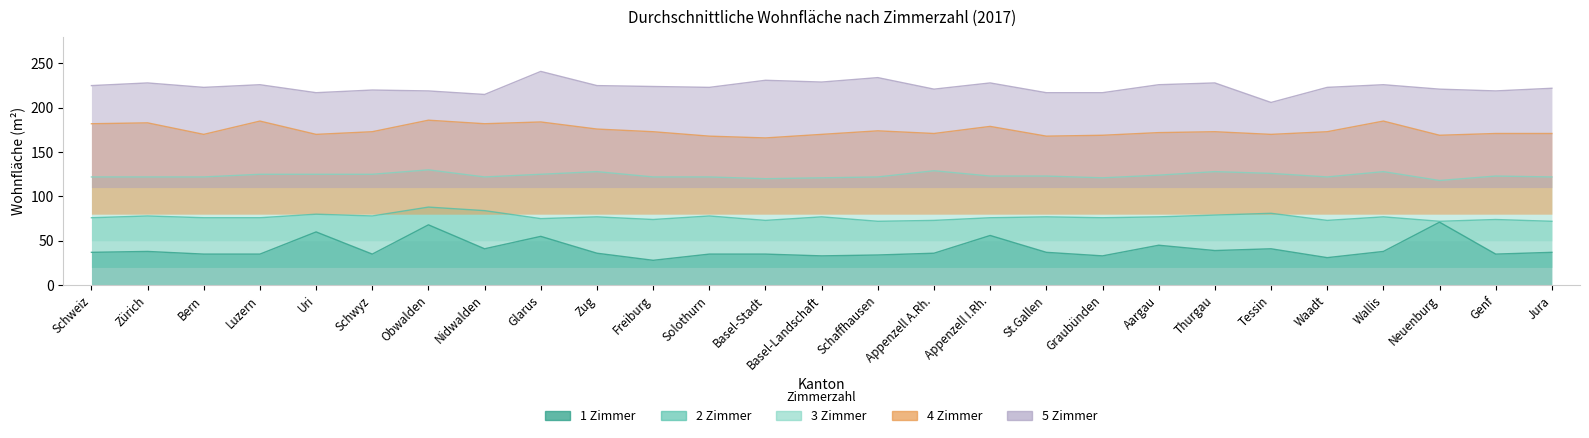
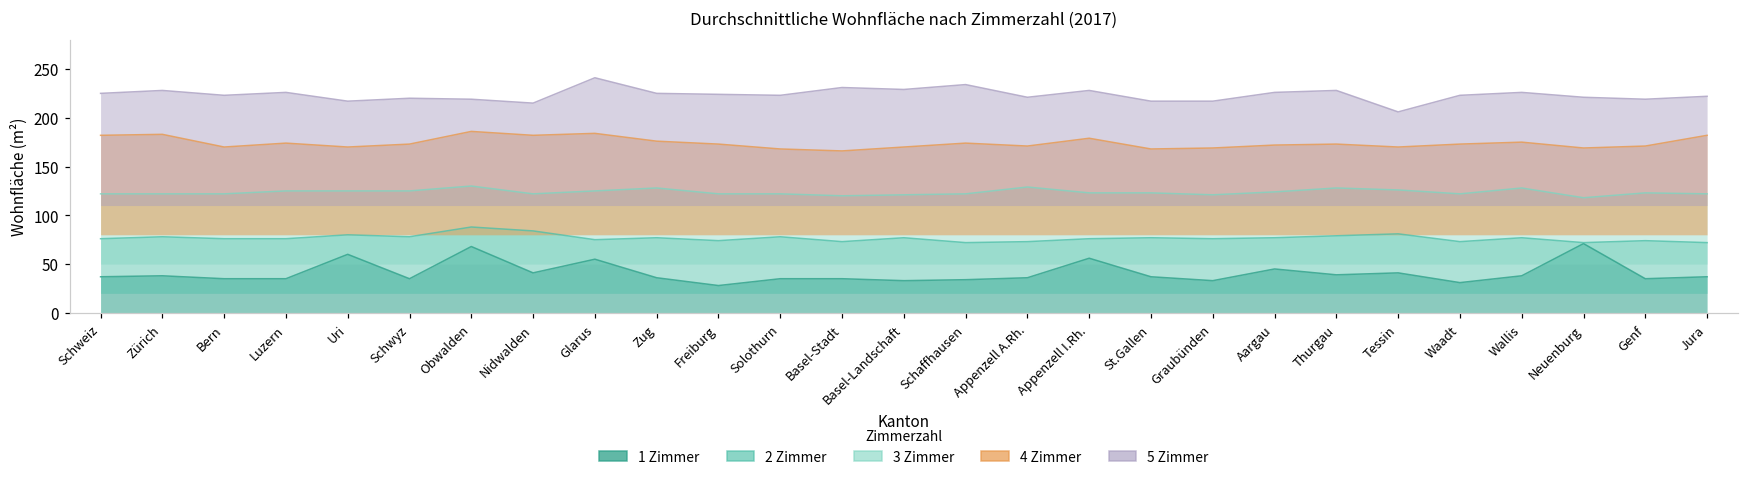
4 Zimmer, Luzern: 190 -> 170
4 Zimmer, Wallis: 190 -> 180
4 Zimmer, Jura: 170 -> 180
